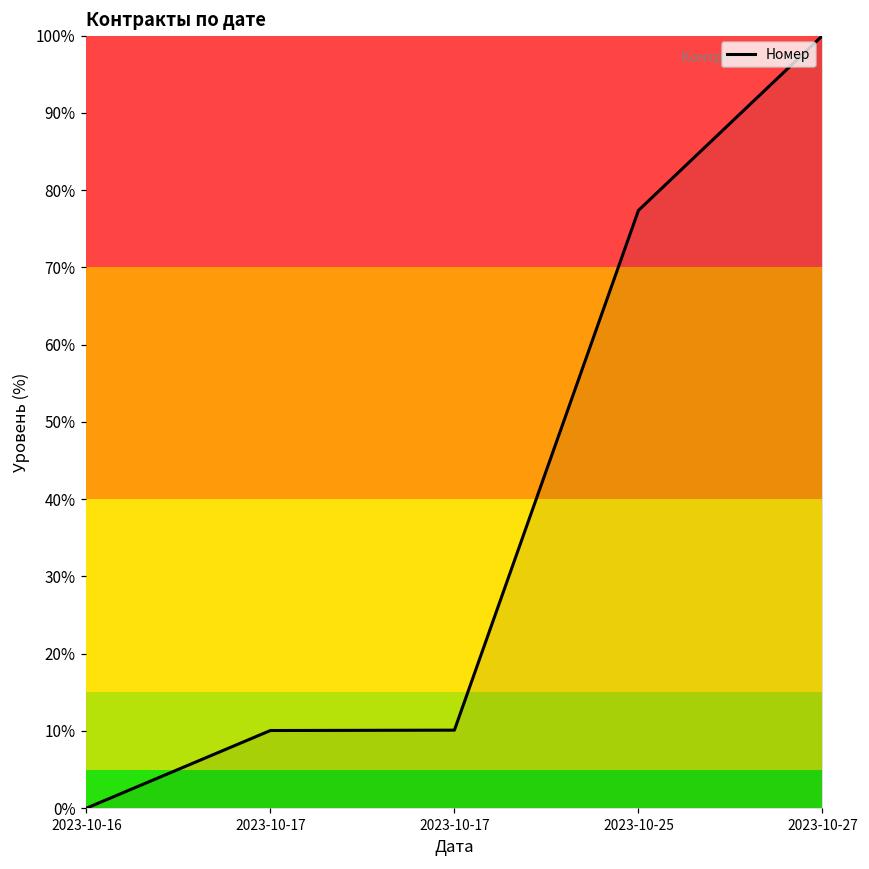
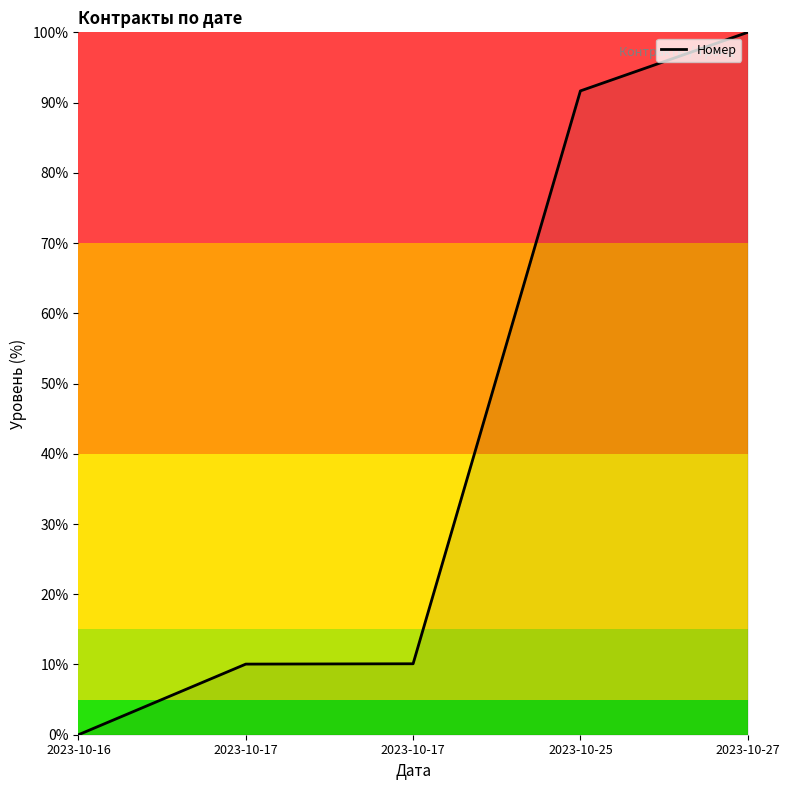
2023-10-25: 77% -> 92%
